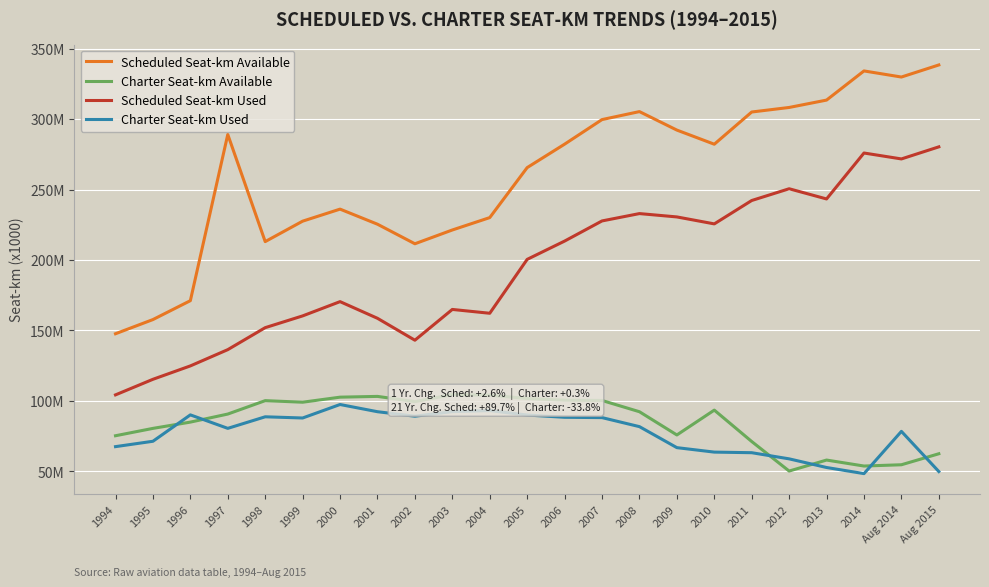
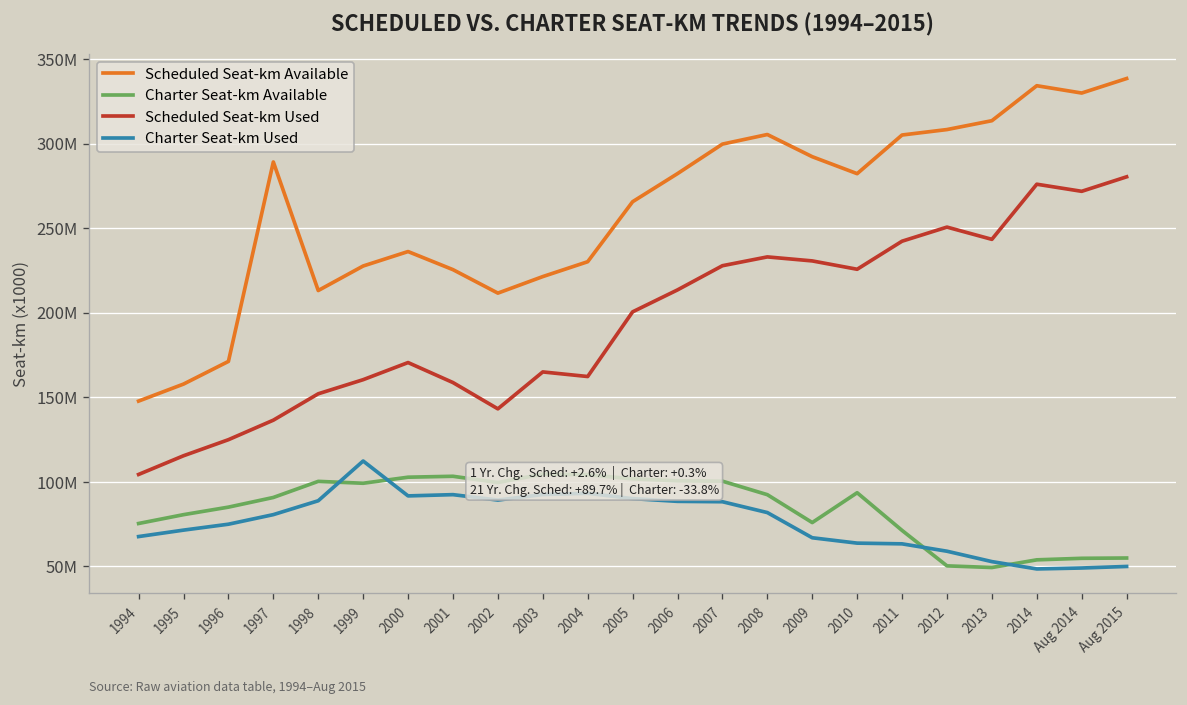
Charter Seat-km Used, 1996: 90000000 -> 75000000
Charter Seat-km Used, 1999: 88000000 -> 112000000
Charter Seat-km Used, 2000: 97000000 -> 92000000
Charter Seat-km Available, 2013: 58000000 -> 49000000
Charter Seat-km Used, Aug 2014: 78000000 -> 49000000
Charter Seat-km Available, Aug 2015: 63000000 -> 55000000
